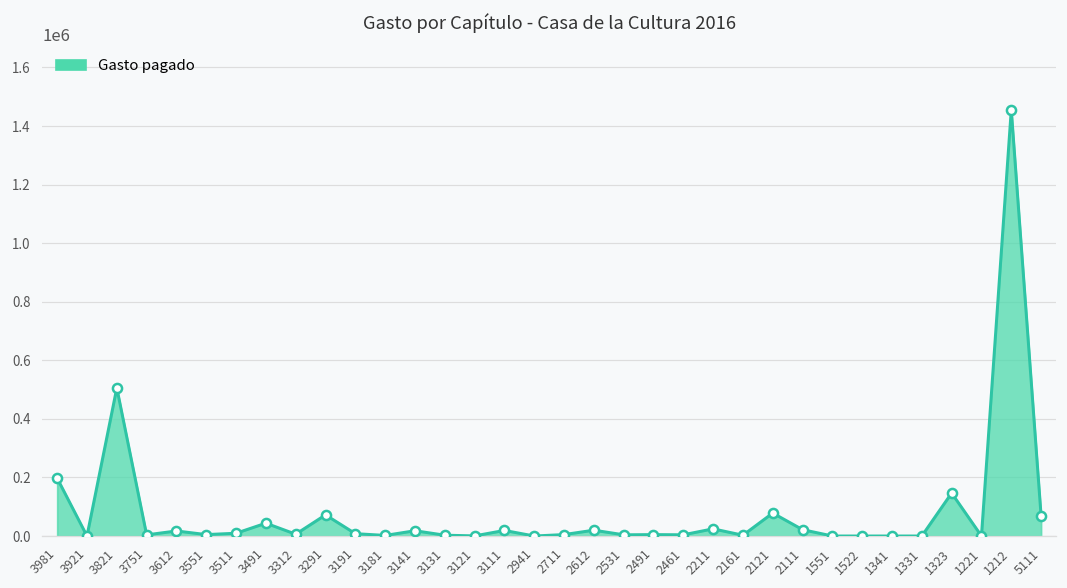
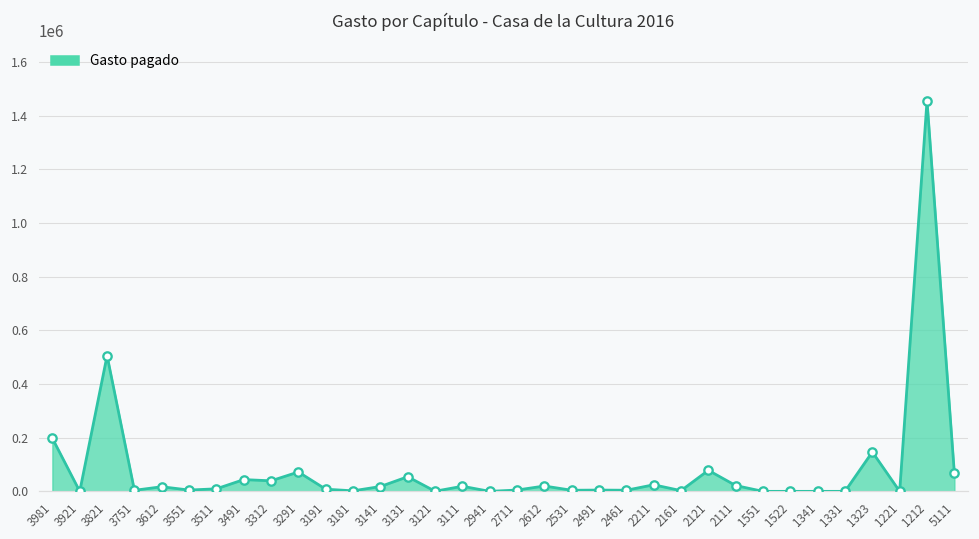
3312: 10000 -> 40000
3131: 0 -> 50000
